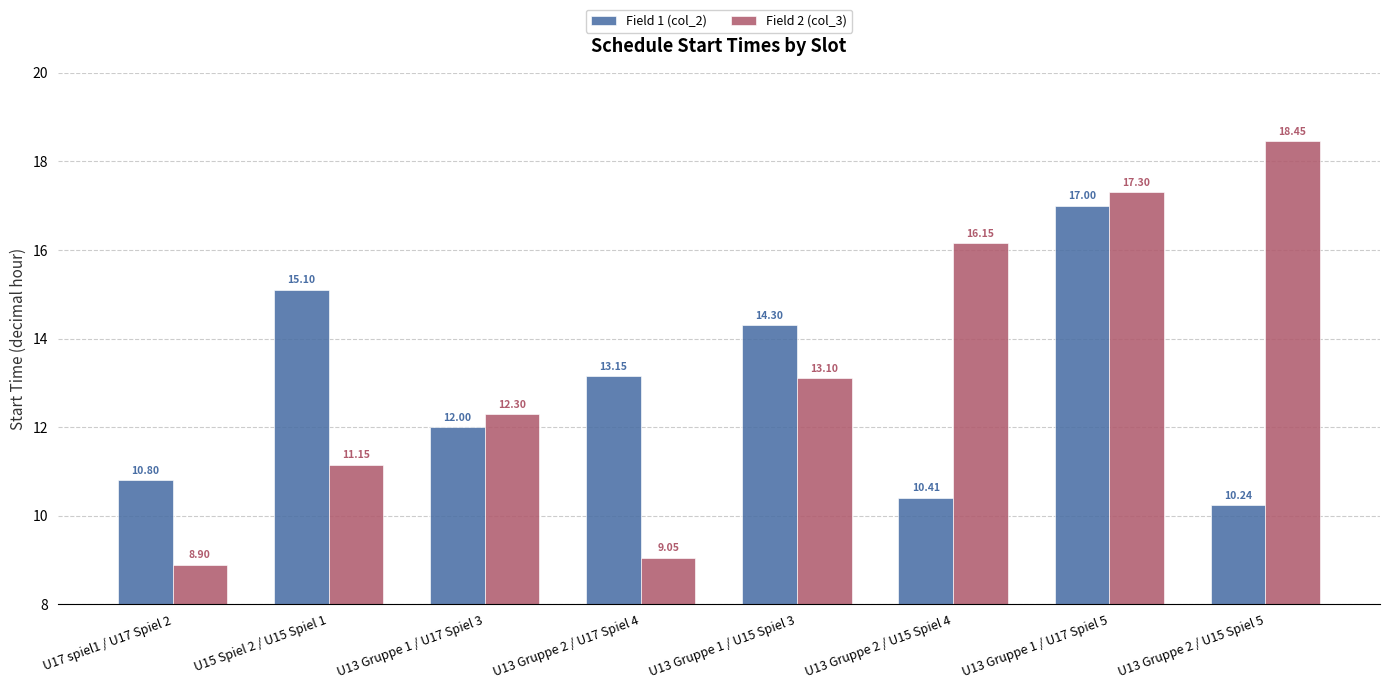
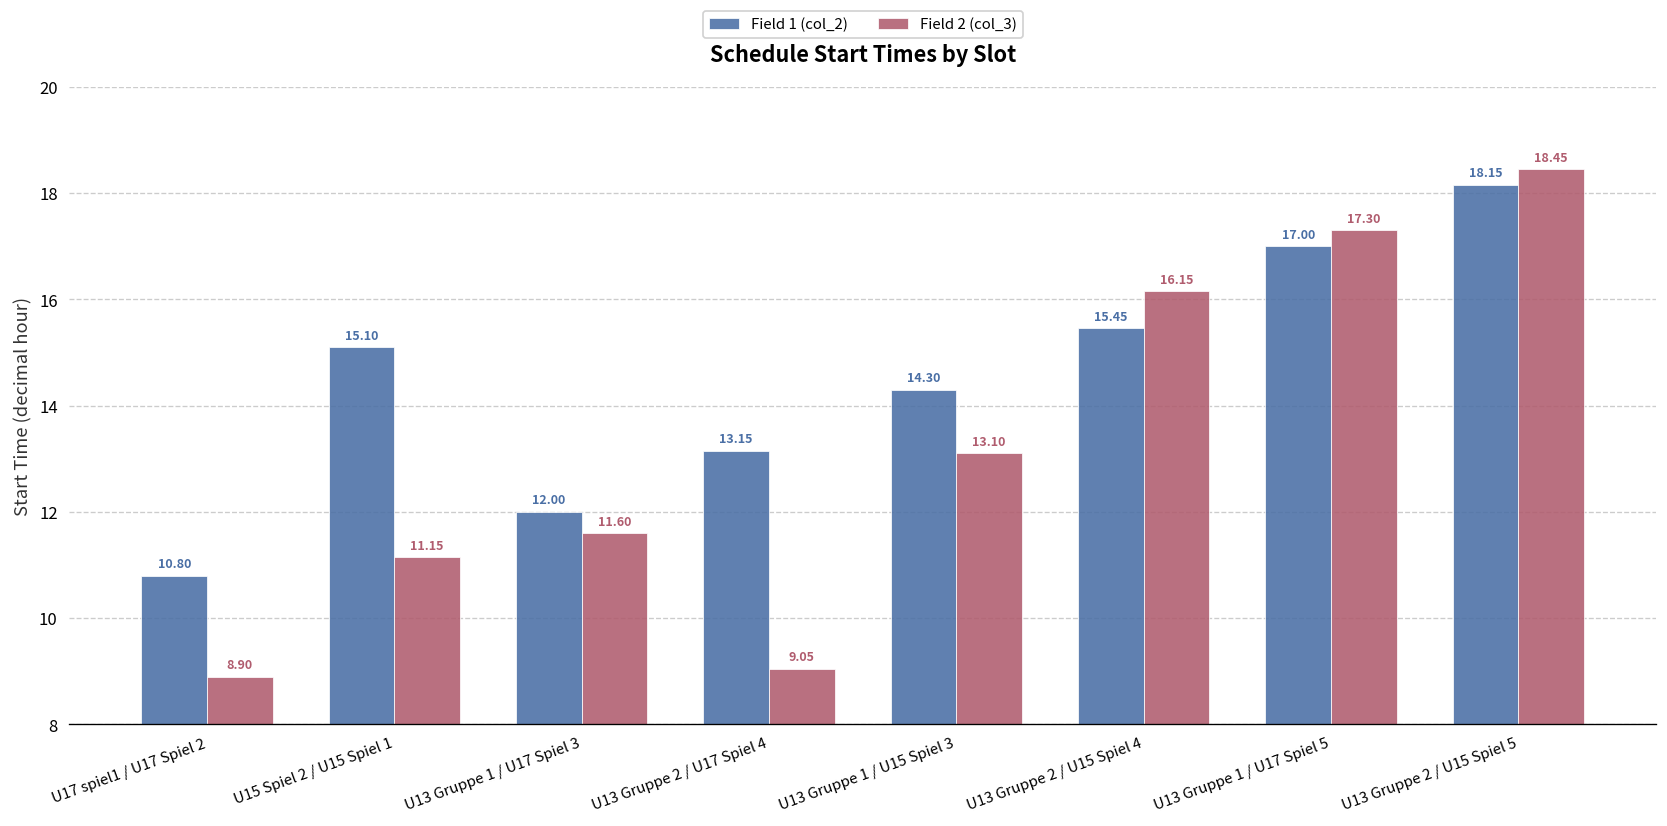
Field 2 (col_3), U13 Gruppe 1 / U17 Spiel 3: 12.30 -> 11.60
Field 1 (col_2), U13 Gruppe 2 / U15 Spiel 4: 10.41 -> 15.45
Field 1 (col_2), U13 Gruppe 2 / U15 Spiel 5: 10.24 -> 18.15
